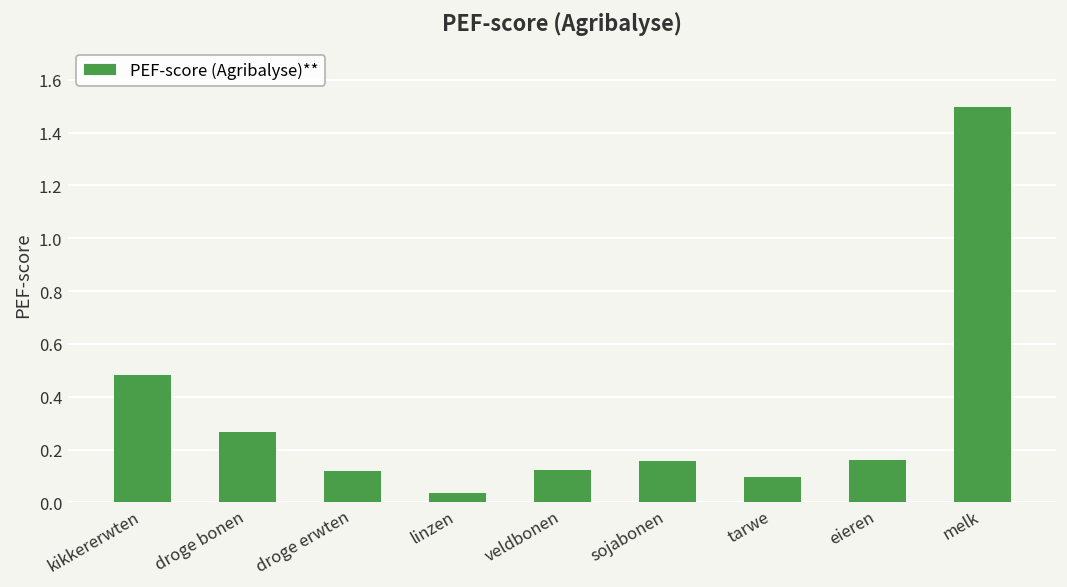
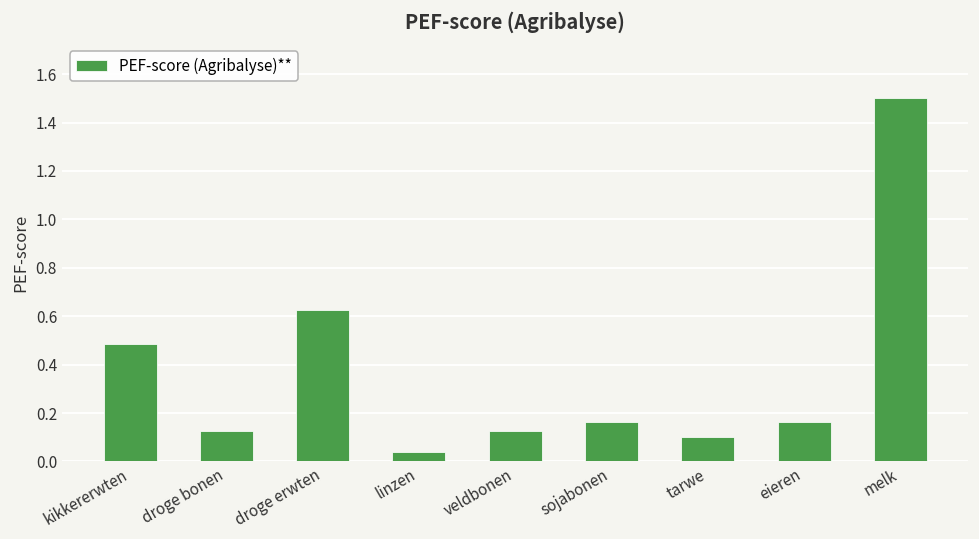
droge bonen: 0.27 -> 0.13
droge erwten: 0.12 -> 0.63
